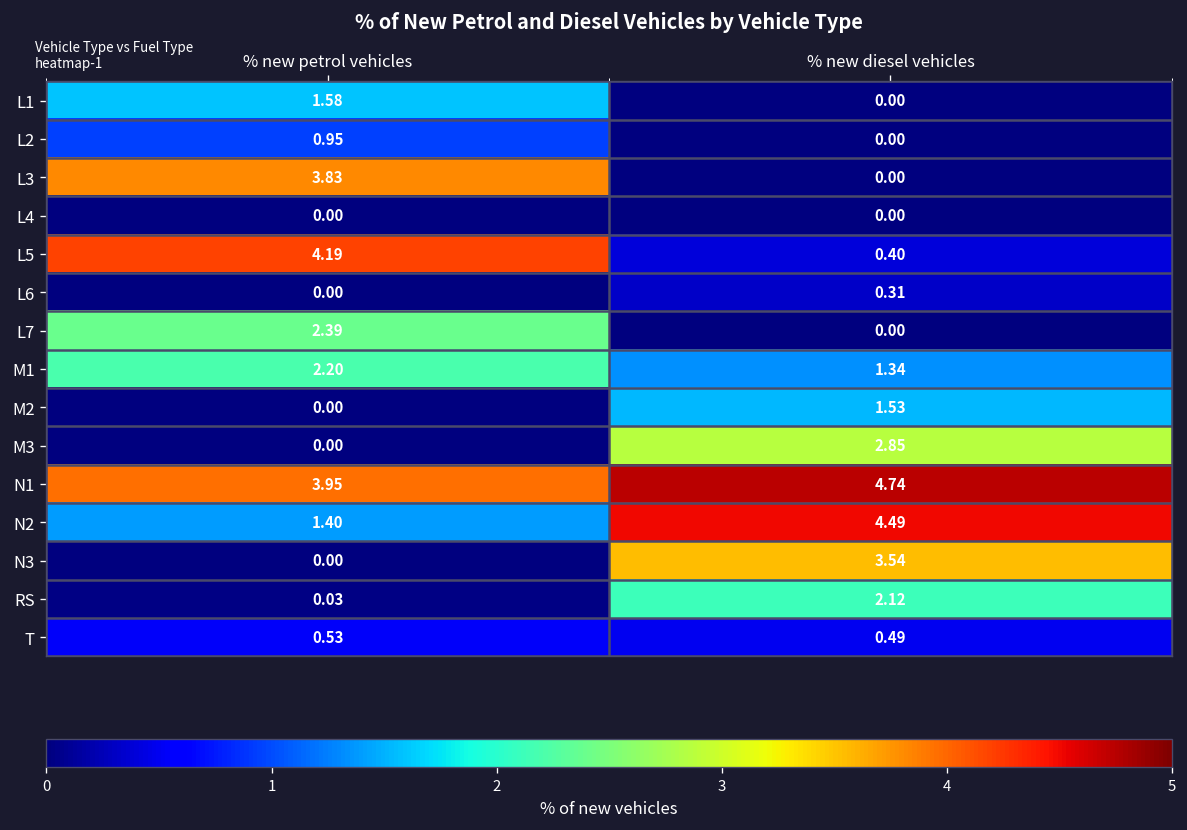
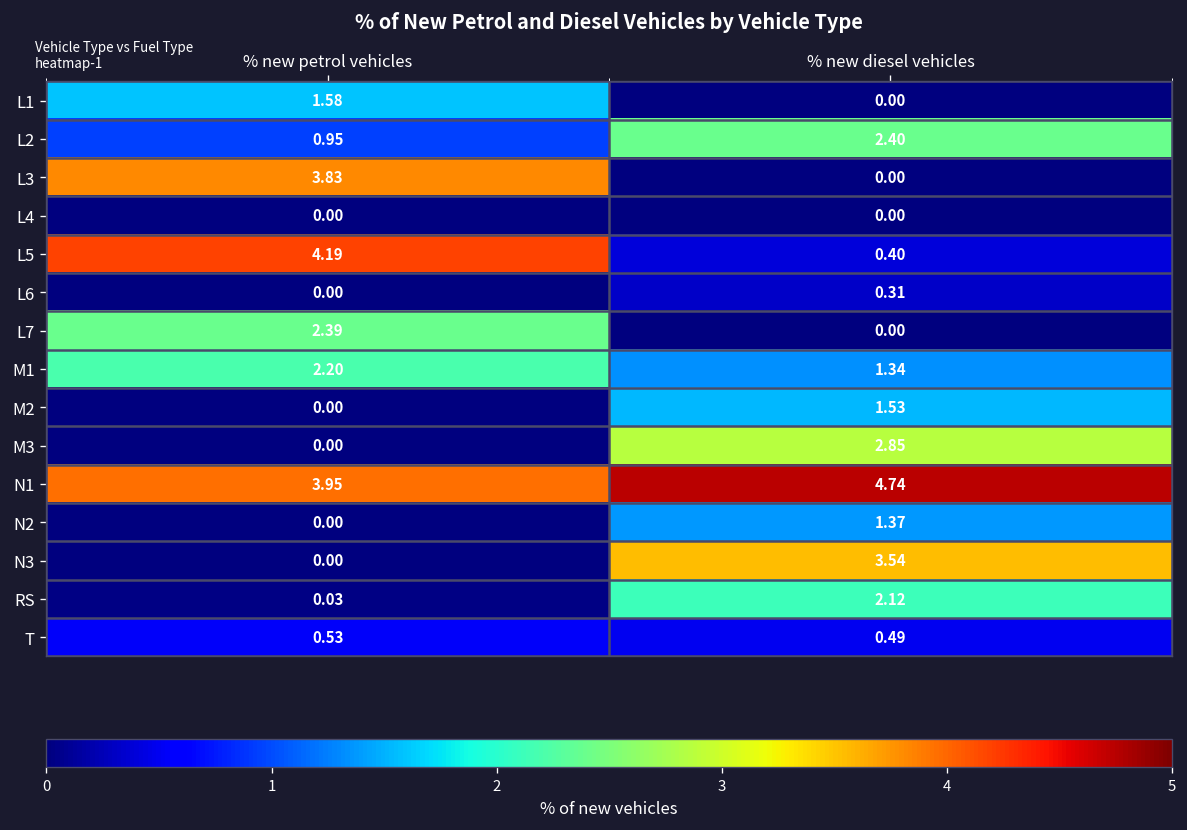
L2, % new diesel vehicles: 0.00 -> 2.40
N2, % new petrol vehicles: 1.40 -> 0.00
N2, % new diesel vehicles: 4.49 -> 1.37
